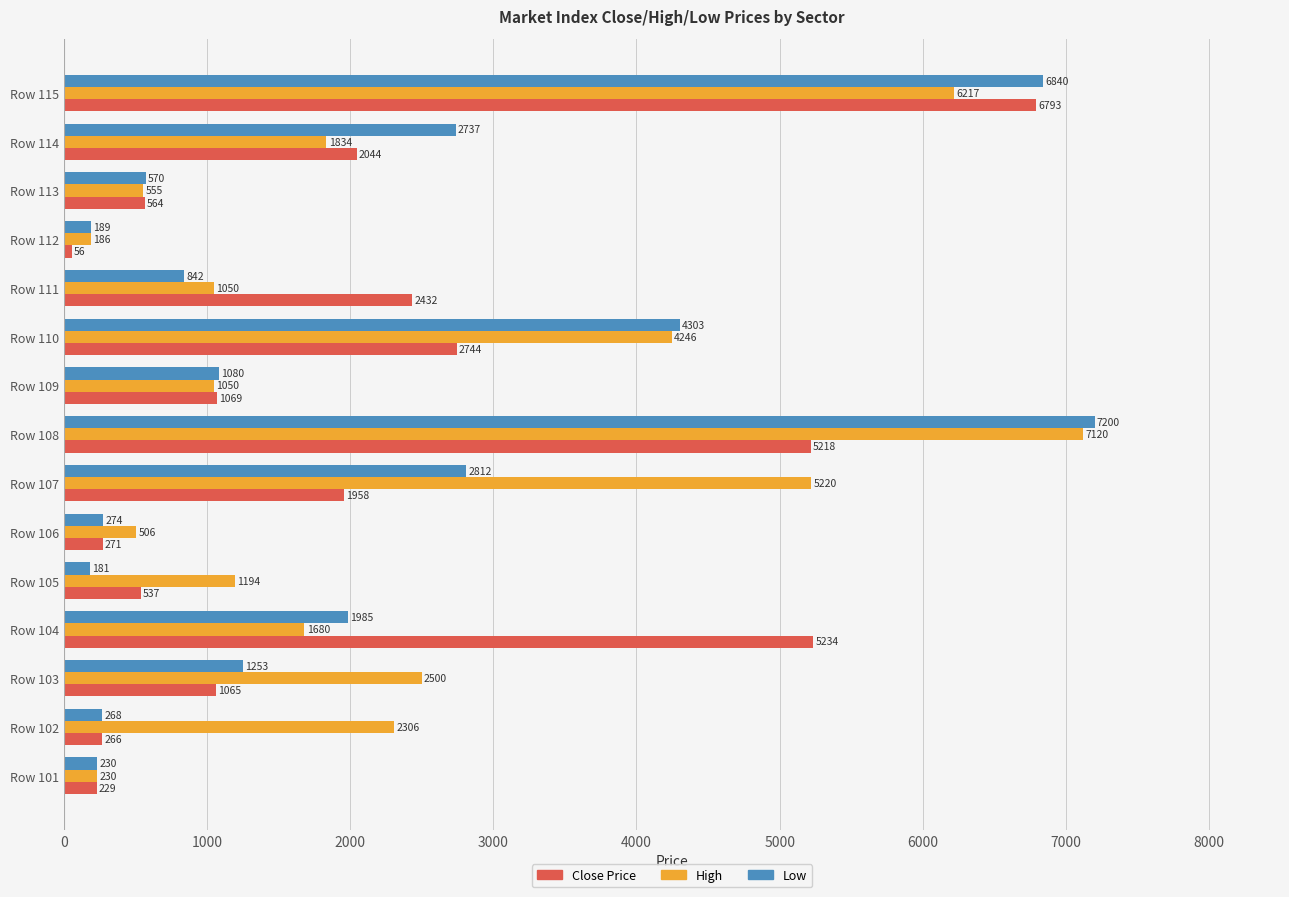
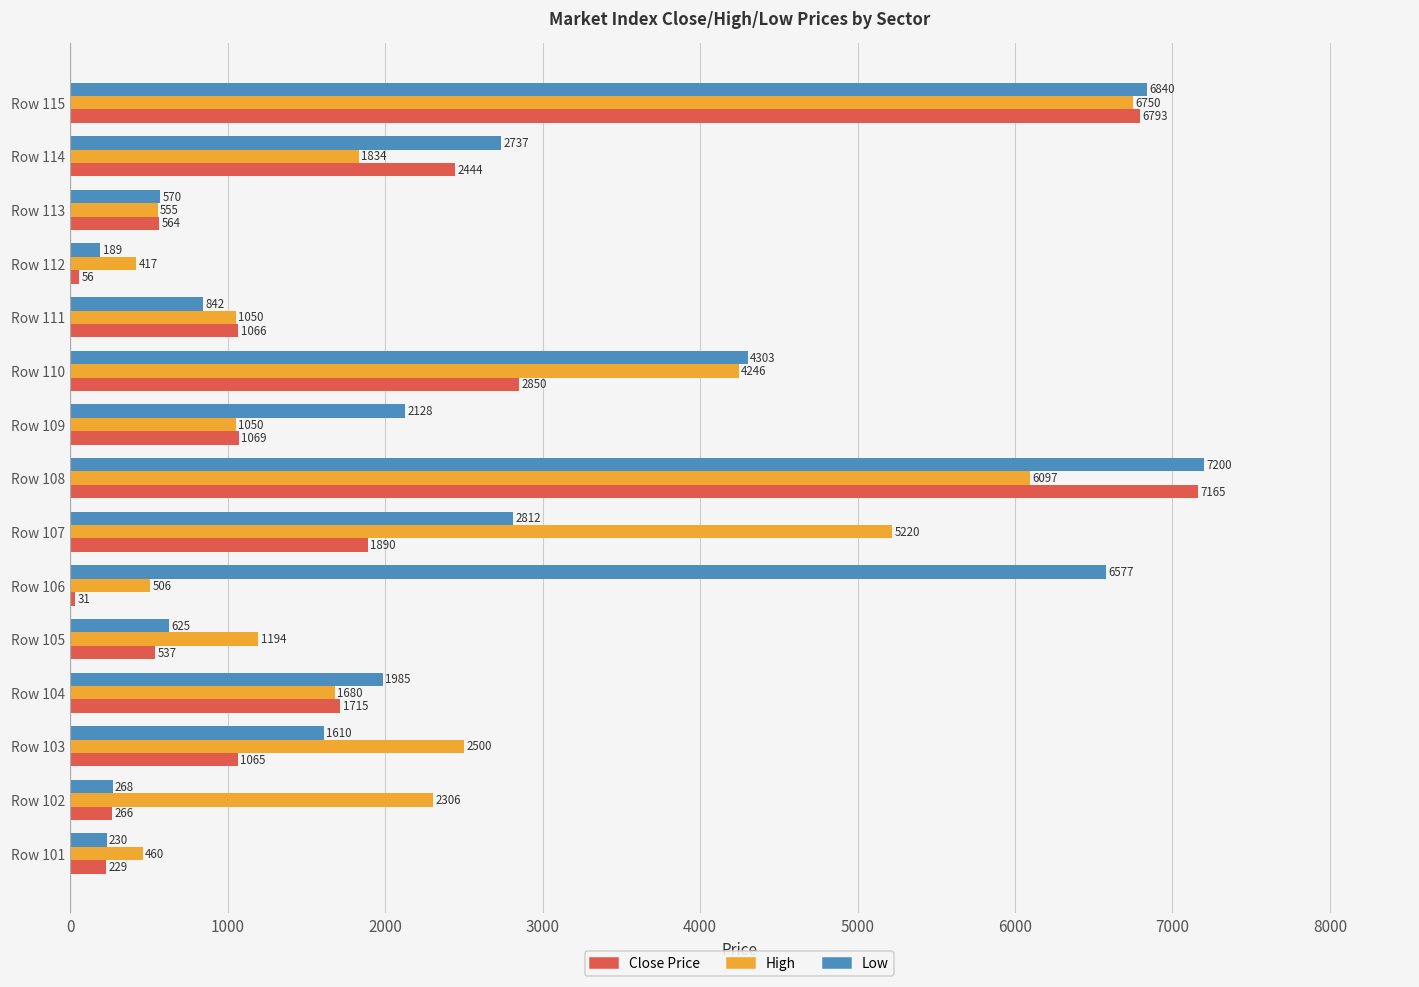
High, Row 115: 6217 -> 6750
Close Price, Row 114: 2044 -> 2444
High, Row 112: 186 -> 417
Close Price, Row 111: 2432 -> 1066
Close Price, Row 110: 2744 -> 2850
Low, Row 109: 1080 -> 2128
High, Row 108: 7120 -> 6097
Close Price, Row 108: 5218 -> 7165
Close Price, Row 107: 1958 -> 1890
Low, Row 106: 274 -> 6577
Close Price, Row 106: 271 -> 31
Low, Row 105: 181 -> 625
Close Price, Row 104: 5234 -> 1715
Low, Row 103: 1253 -> 1610
High, Row 101: 230 -> 460
